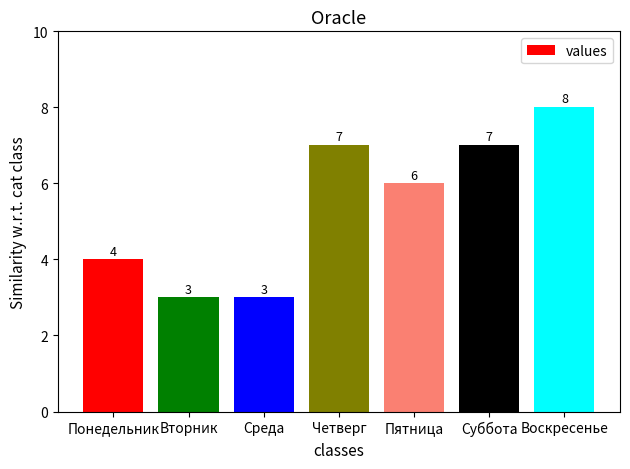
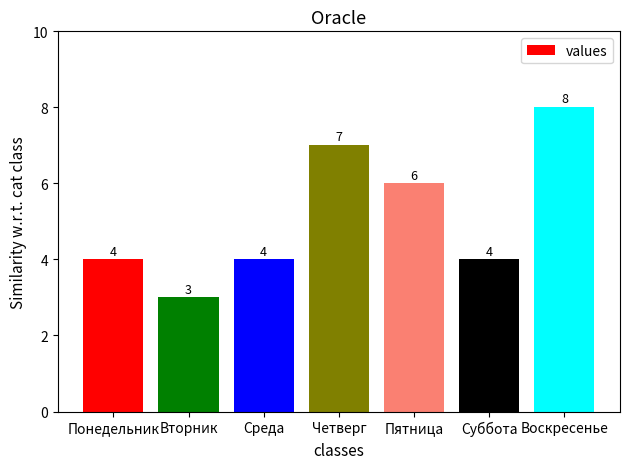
Среда: 3 -> 4
Суббота: 7 -> 4
